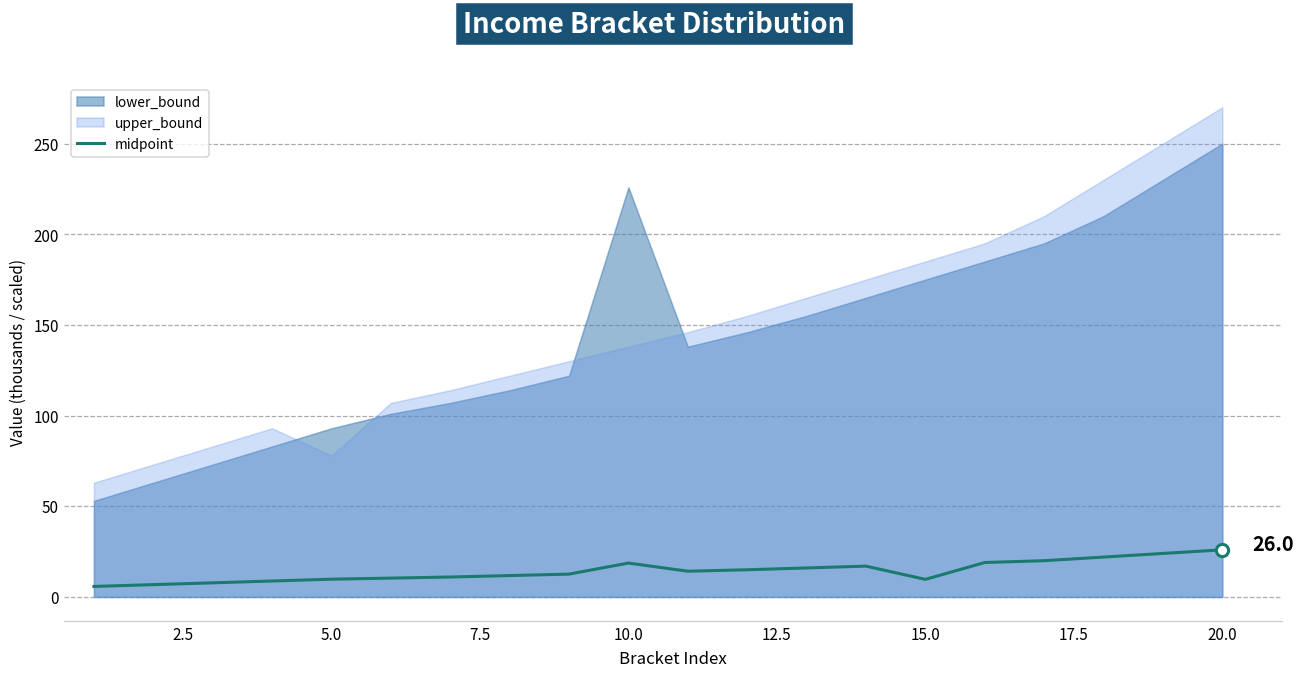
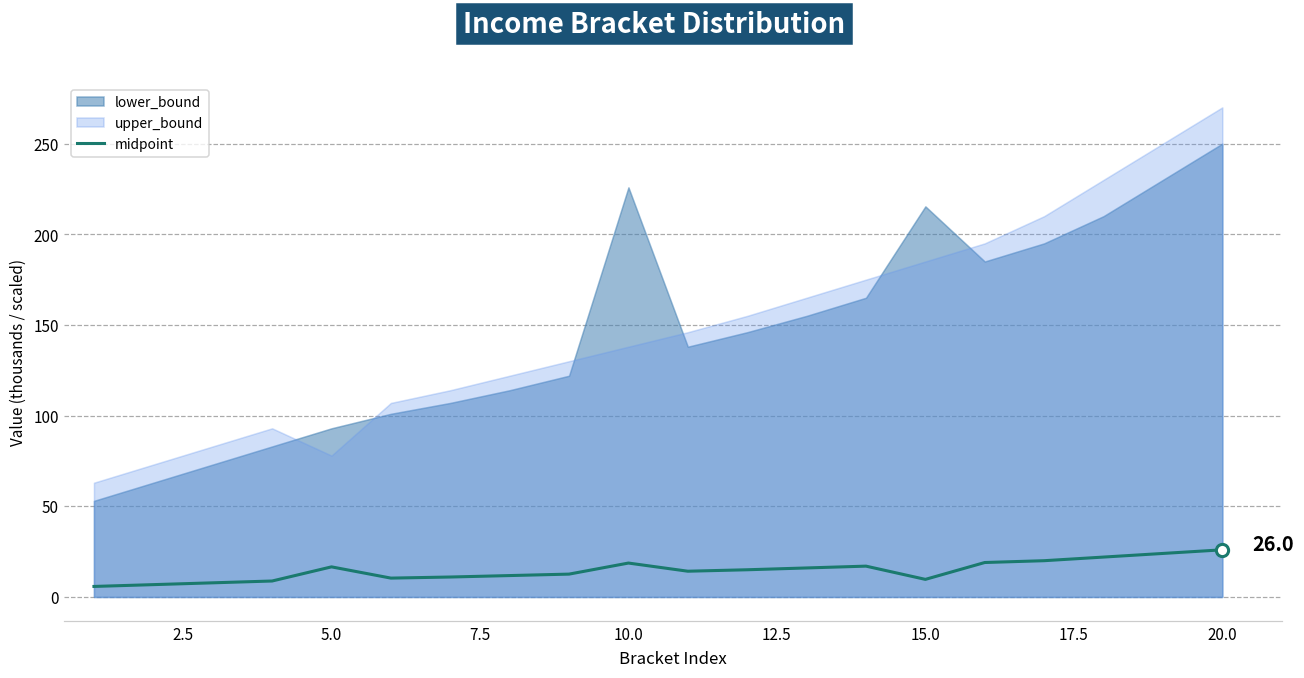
midpoint, 5.0: 10 -> 17
lower_bound, 15.0: 175 -> 215
